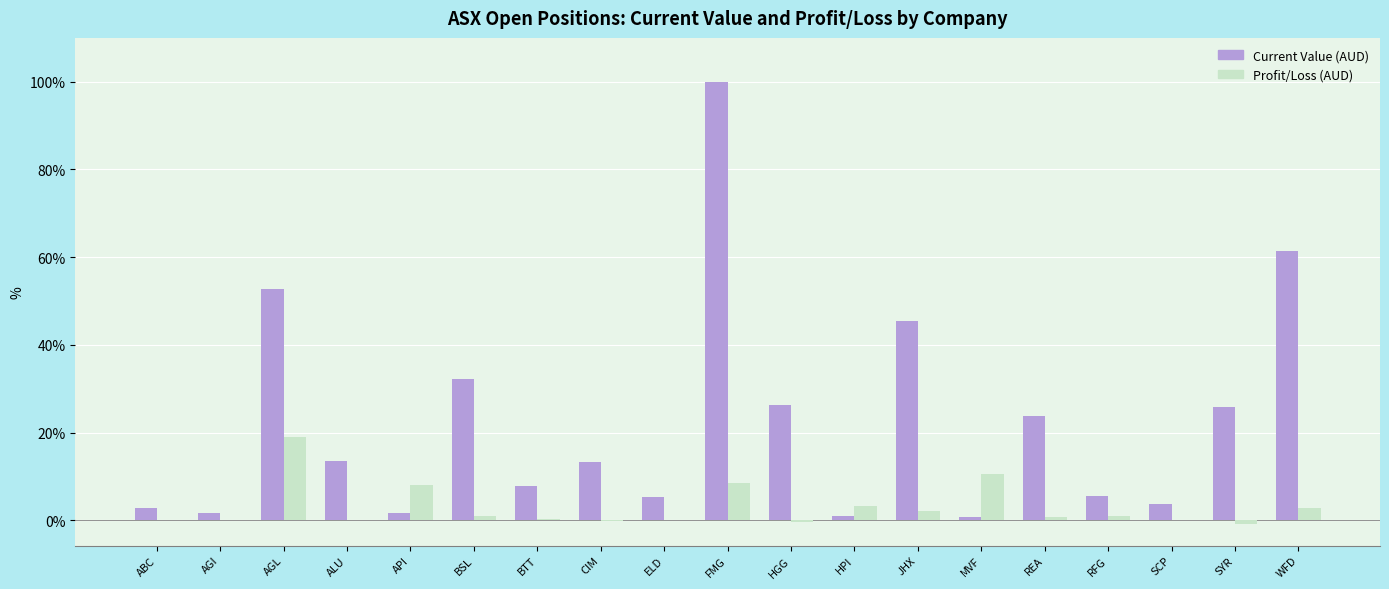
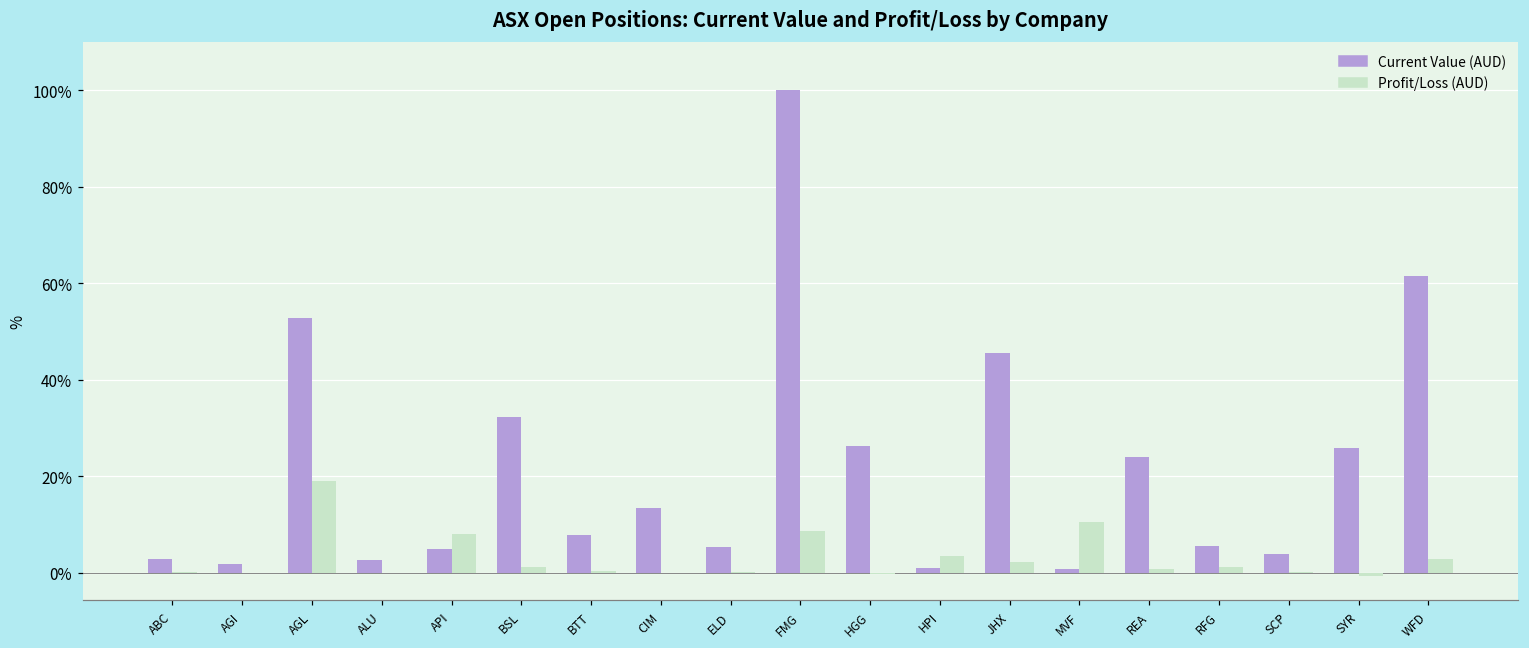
Current Value (AUD), ALU: 13% -> 3%
Current Value (AUD), API: 2% -> 5%
